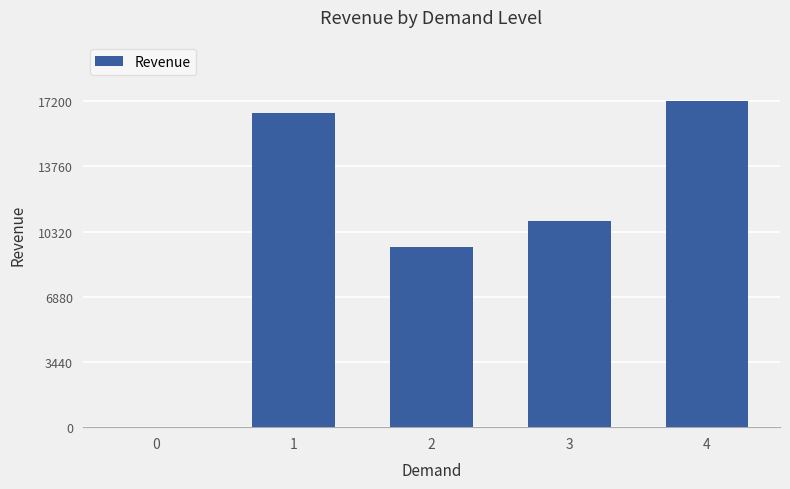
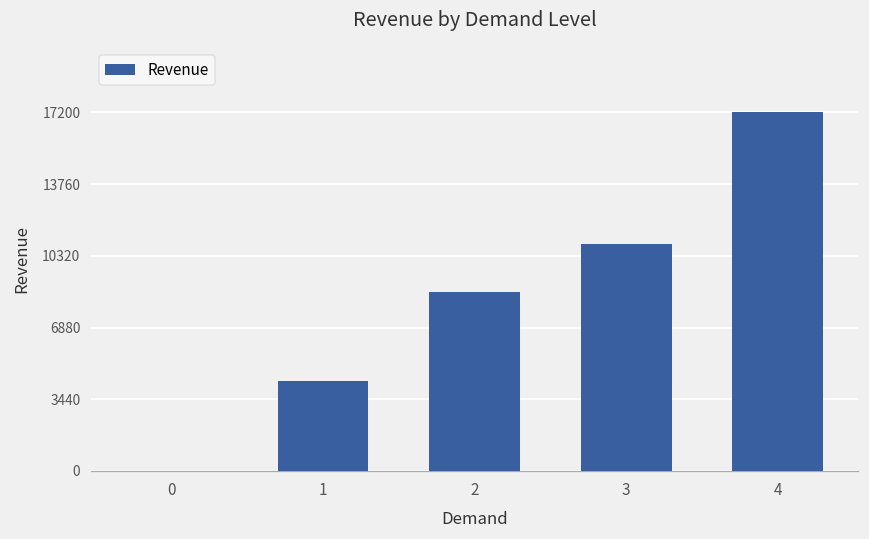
1: 16600 -> 4300
2: 9500 -> 8600
